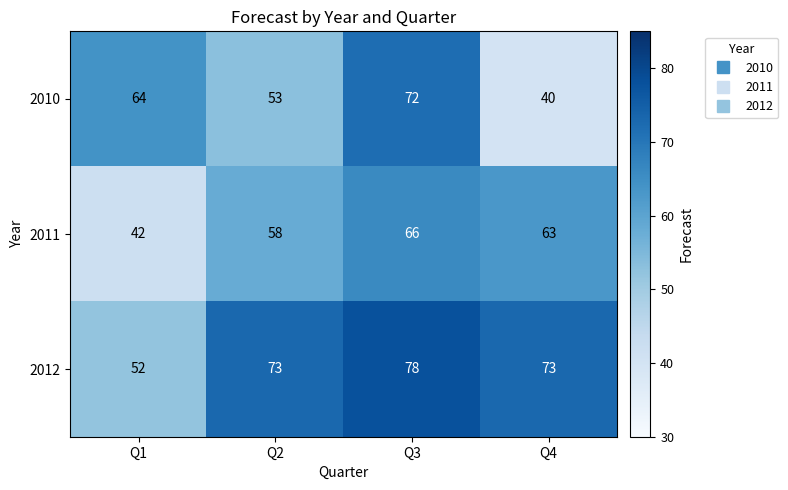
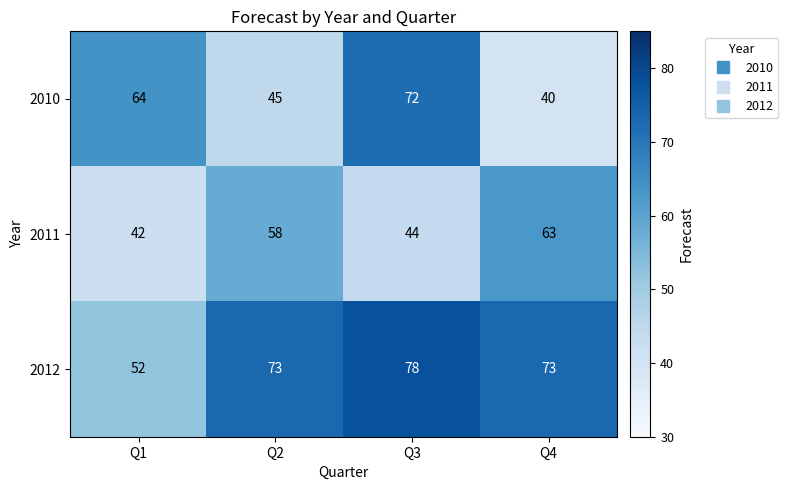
2010, Q2: 53 -> 45
2011, Q3: 66 -> 44
